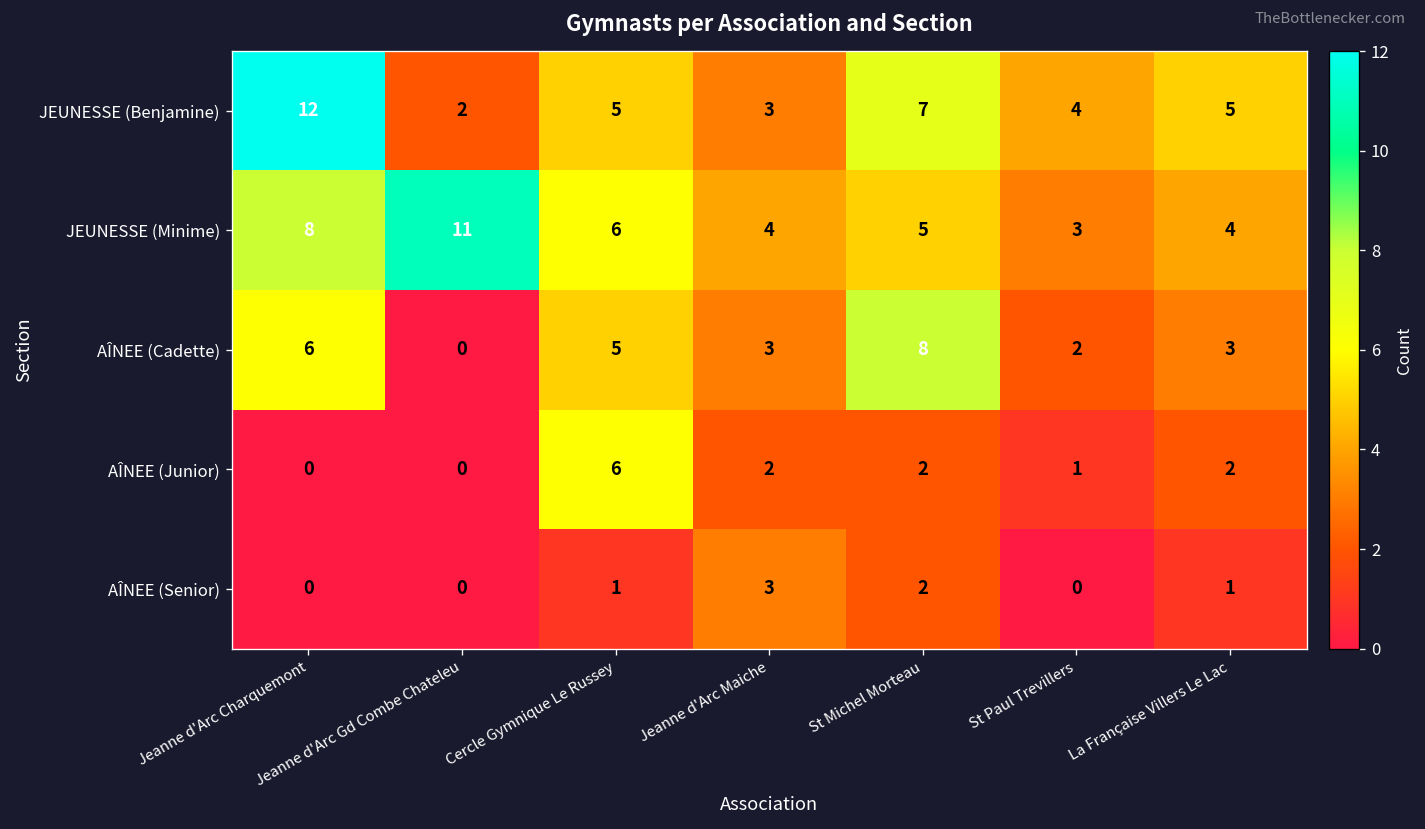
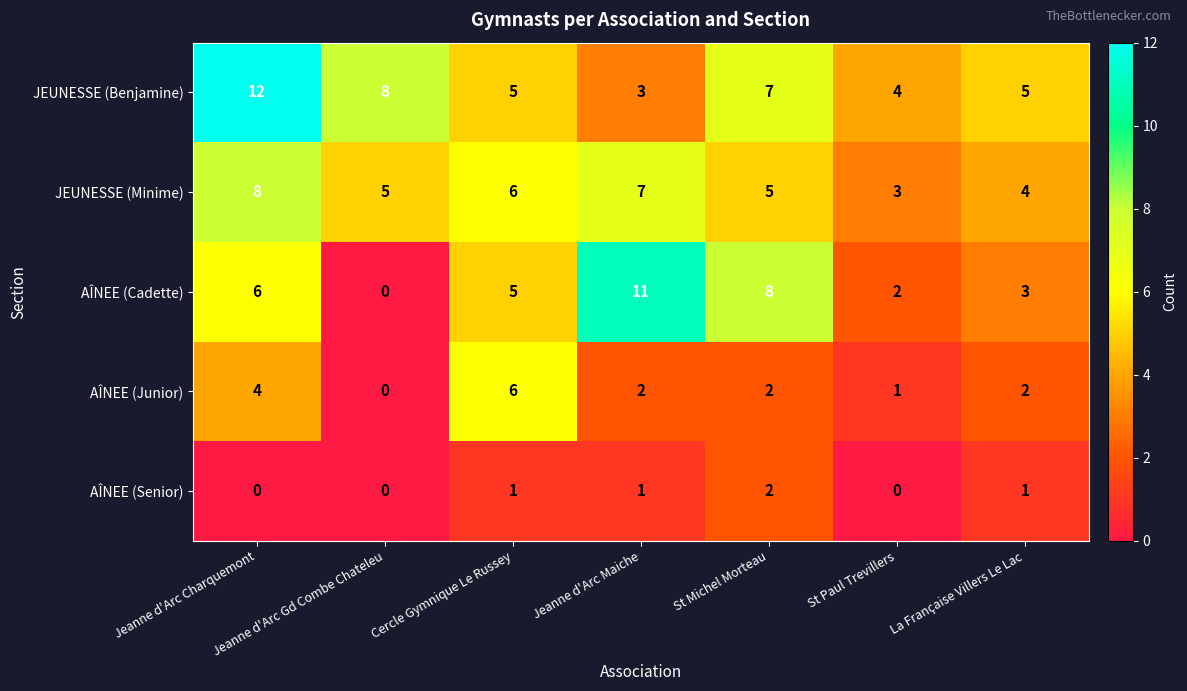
JEUNESSE (Benjamine), Jeanne d'Arc Gd Combe Chateleu: 2 -> 8
JEUNESSE (Minime), Jeanne d'Arc Gd Combe Chateleu: 11 -> 5
JEUNESSE (Minime), Jeanne d'Arc Maiche: 4 -> 7
AÎNEE (Cadette), Jeanne d'Arc Maiche: 3 -> 11
AÎNEE (Junior), Jeanne d'Arc Charquemont: 0 -> 4
AÎNEE (Senior), Jeanne d'Arc Maiche: 3 -> 1
